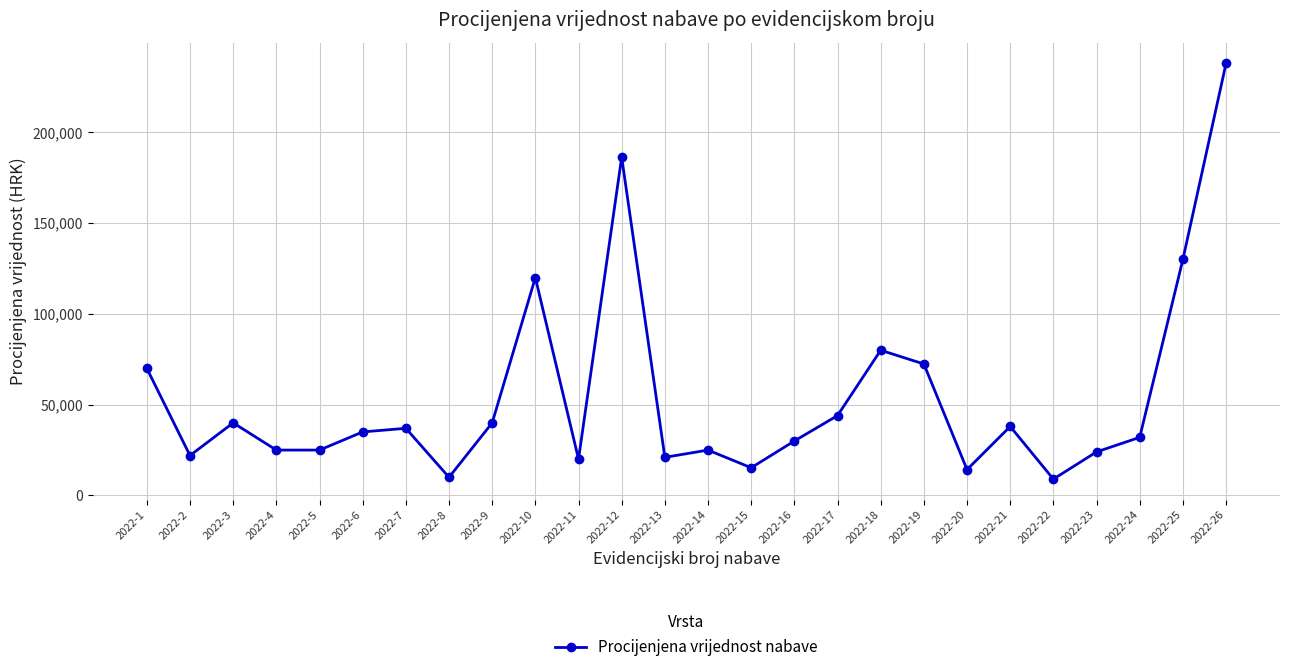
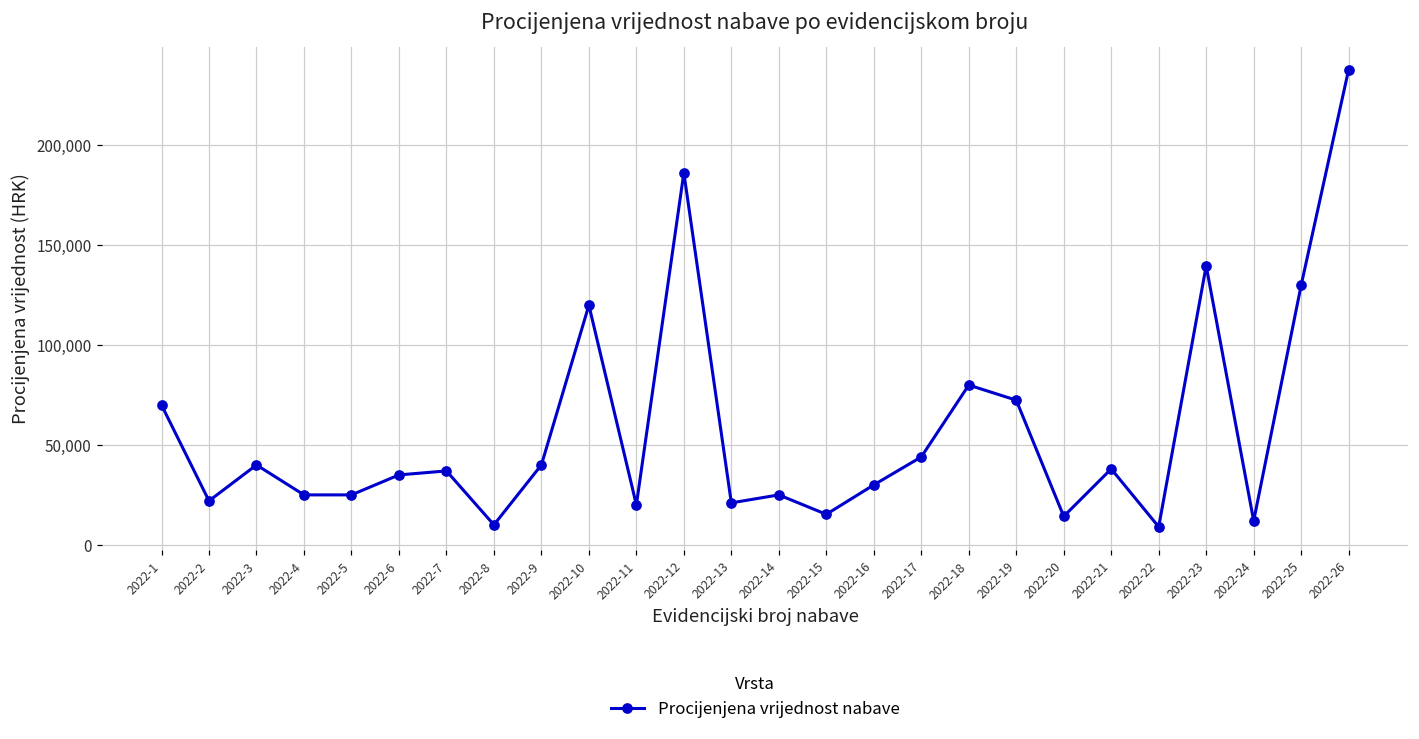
2022-23: 24,000 -> 140,000
2022-24: 32,000 -> 12,000
